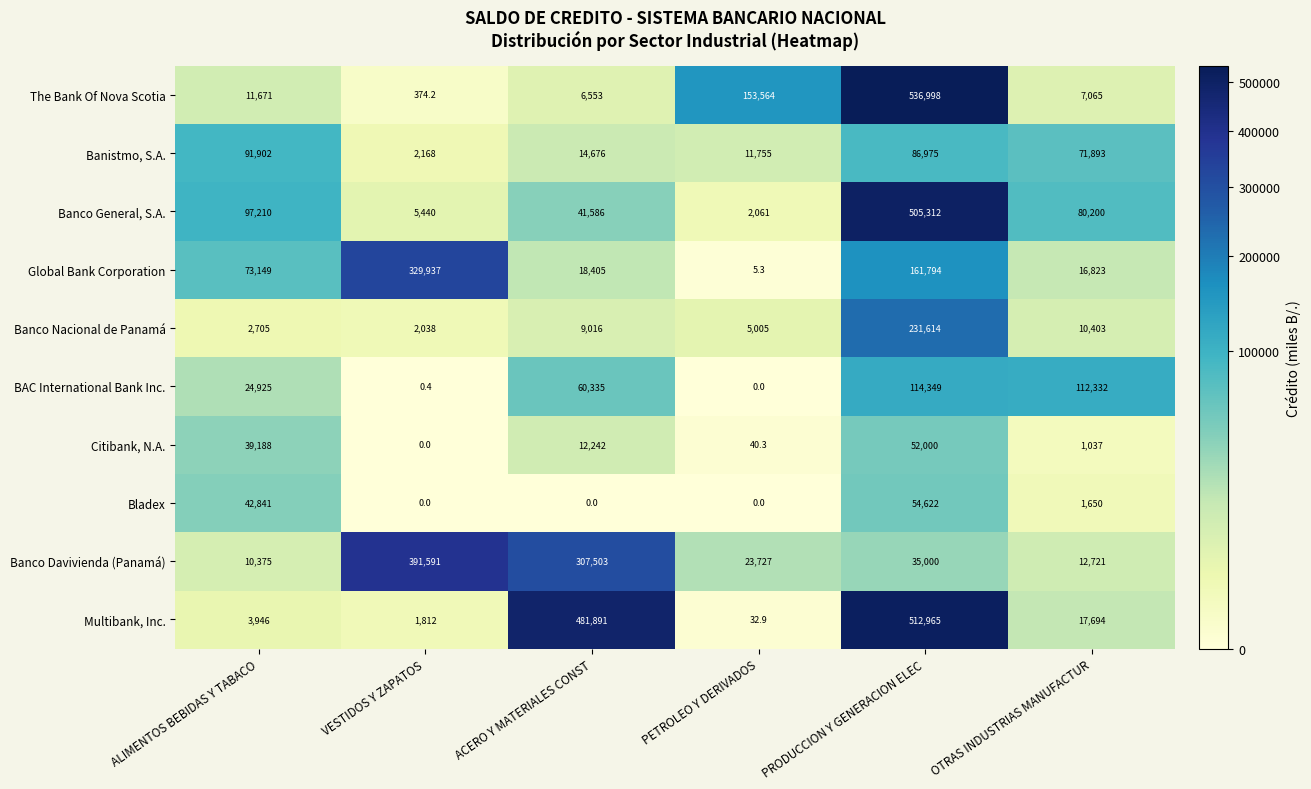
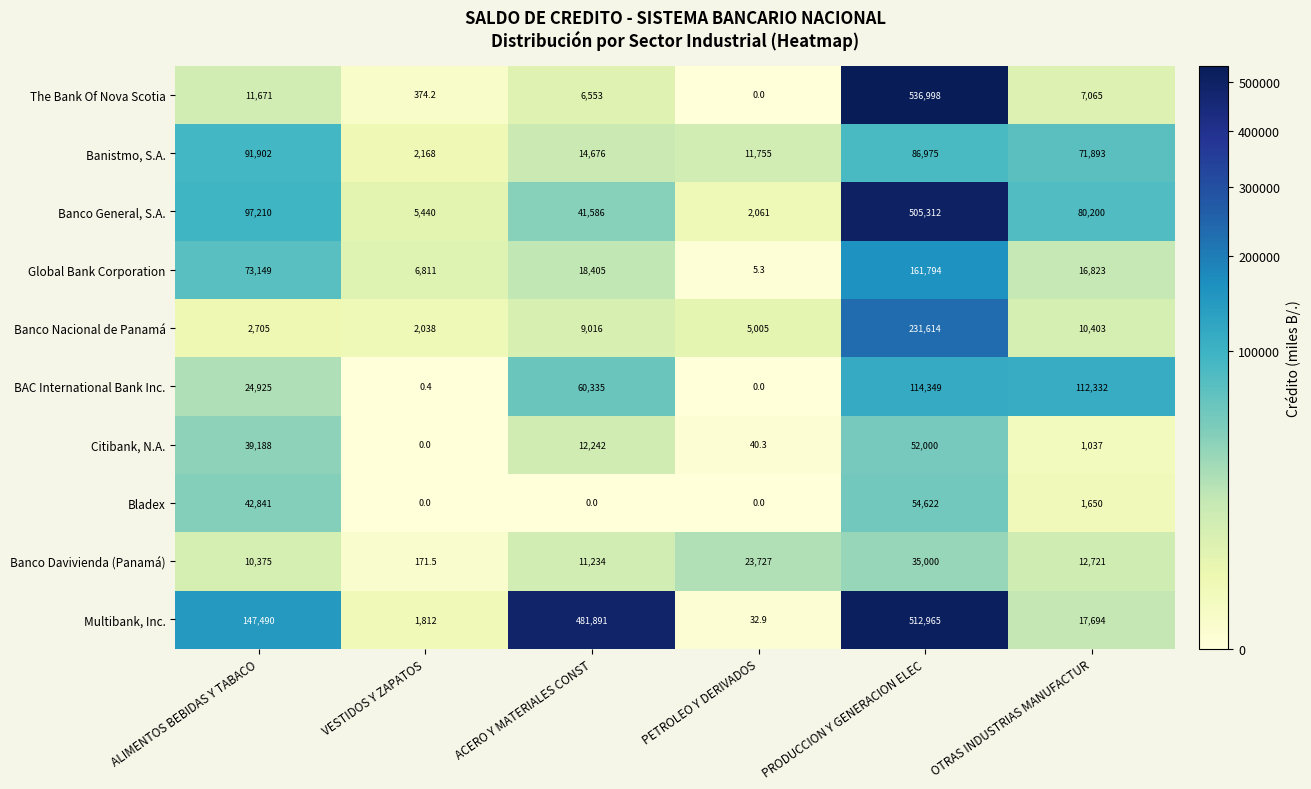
The Bank Of Nova Scotia, PETROLEO Y DERIVADOS: 153,564 -> 0.0
Global Bank Corporation, VESTIDOS Y ZAPATOS: 329,937 -> 6,811
Banco Davivienda (Panamá), VESTIDOS Y ZAPATOS: 391,591 -> 171.5
Banco Davivienda (Panamá), ACERO Y MATERIALES CONST: 307,503 -> 11,234
Multibank, Inc., ALIMENTOS BEBIDAS Y TABACO: 3,946 -> 147,490
